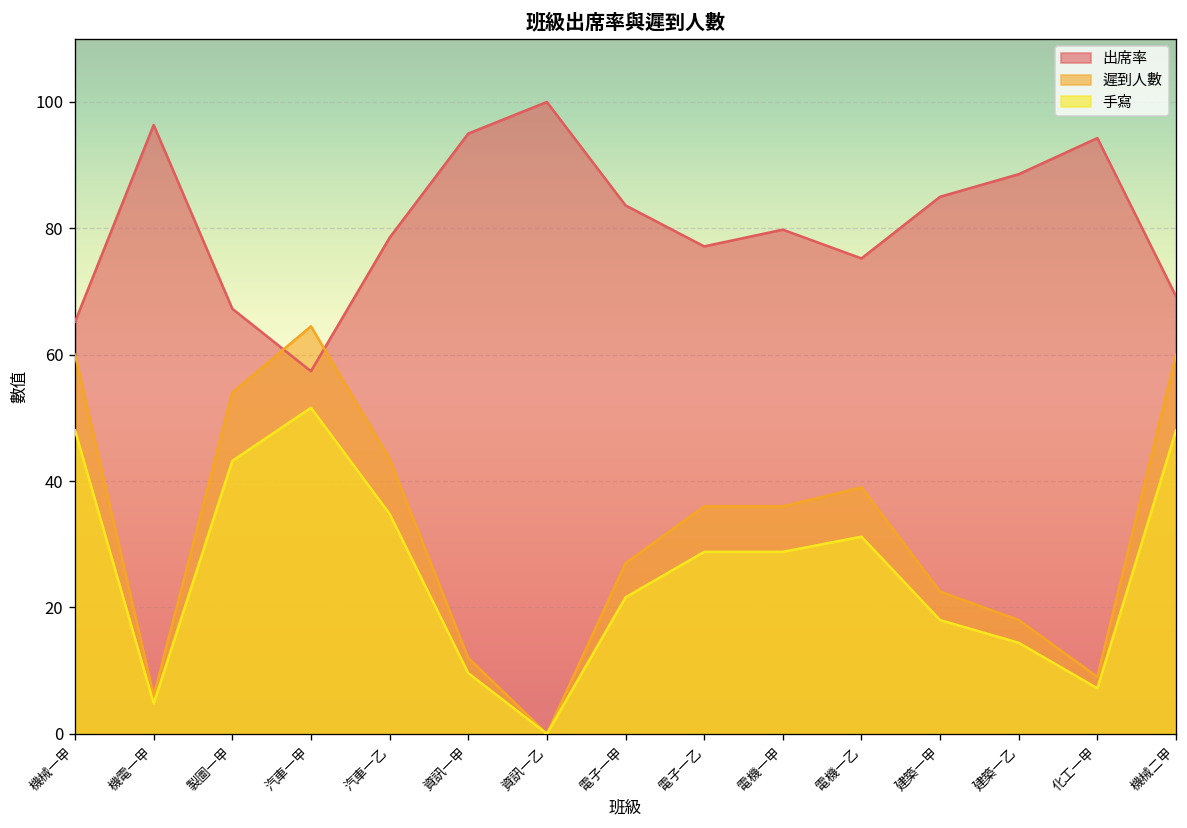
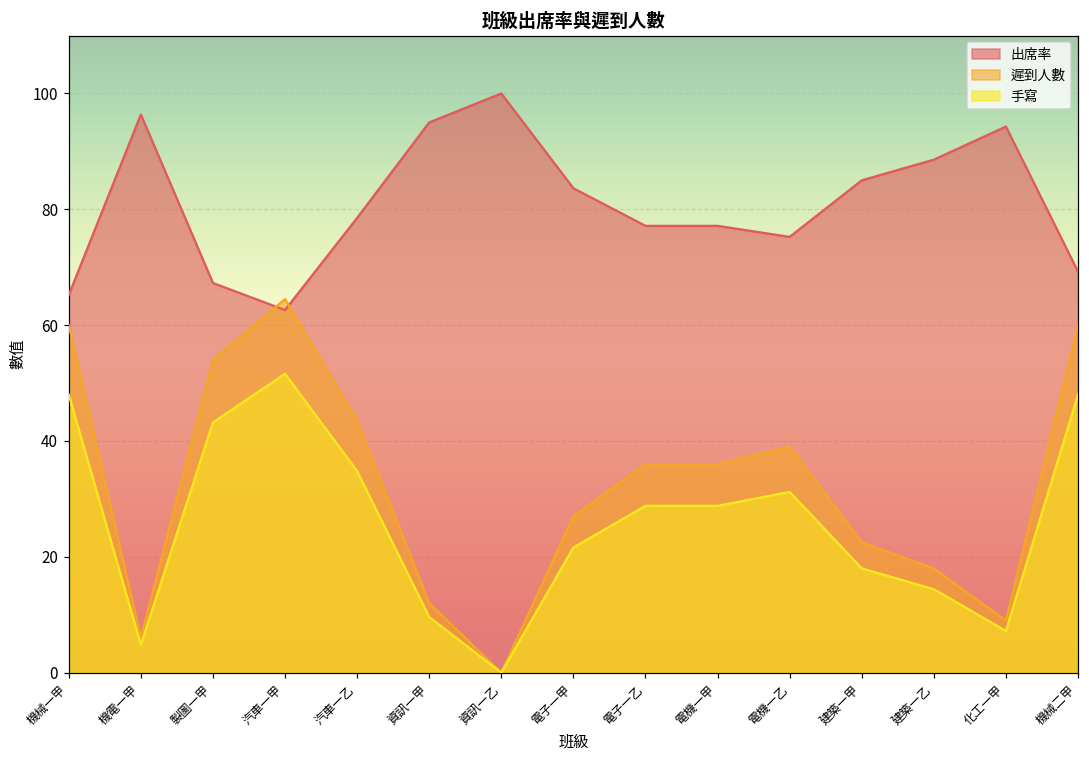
出席率, 汽車一甲: 57 -> 63
出席率, 電機一甲: 80 -> 77
